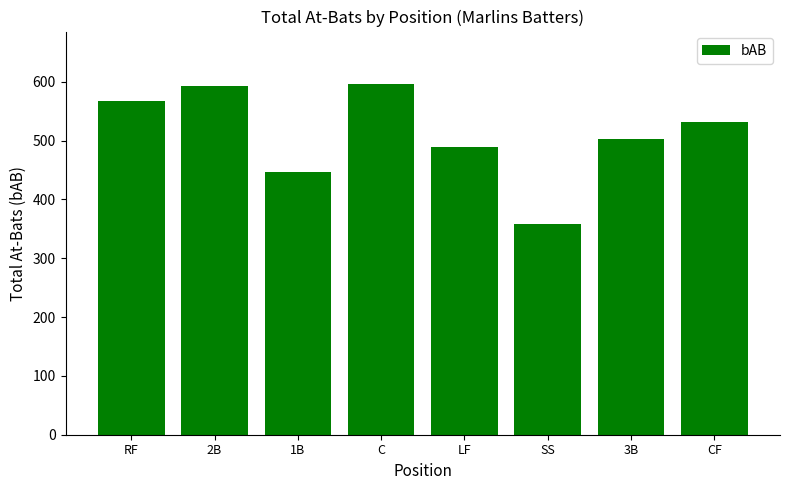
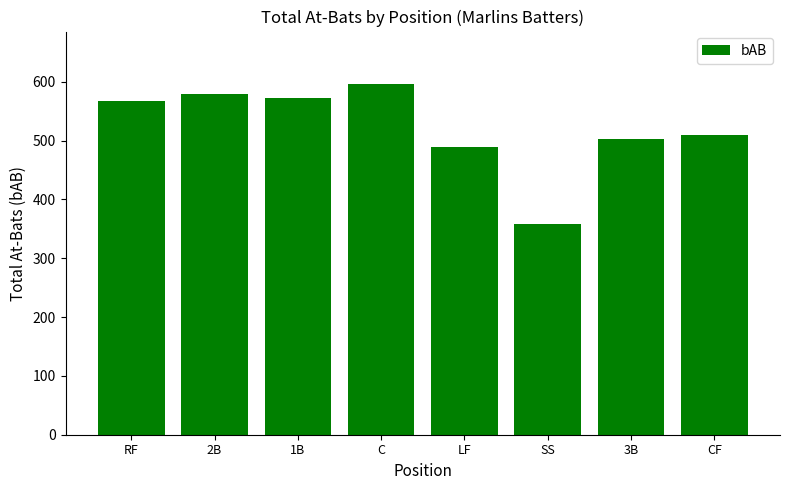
2B: 590 -> 580
1B: 450 -> 570
CF: 530 -> 510
